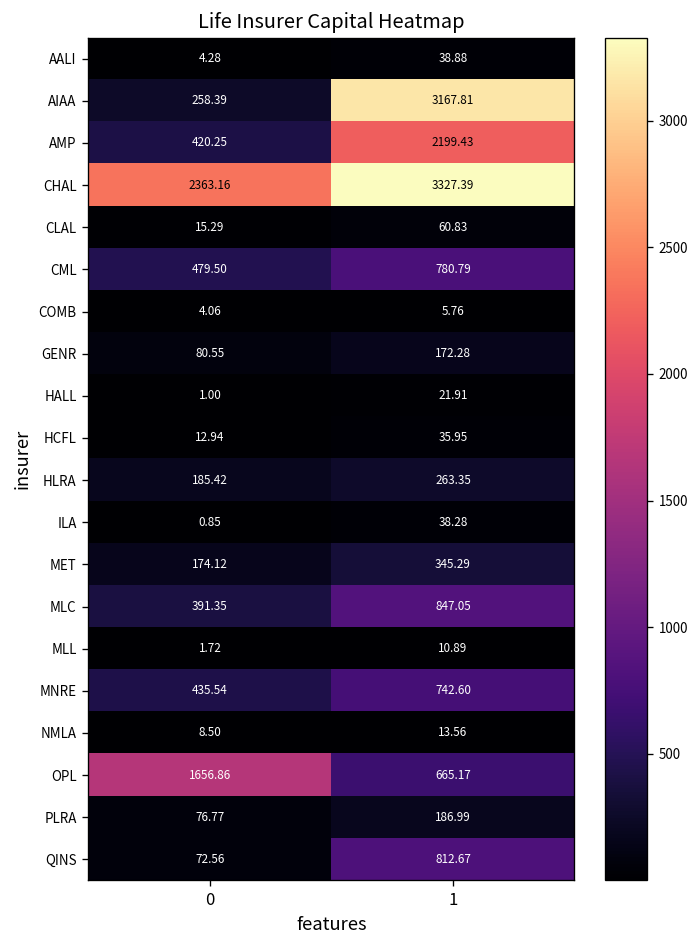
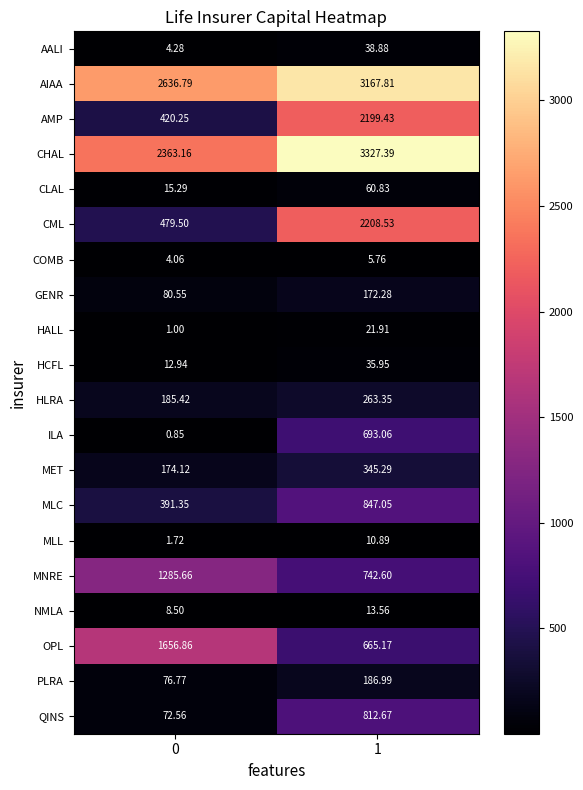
AIAA, 0: 258.39 -> 2636.79
CML, 1: 780.79 -> 2208.53
ILA, 1: 38.28 -> 693.06
MNRE, 0: 435.54 -> 1285.66
